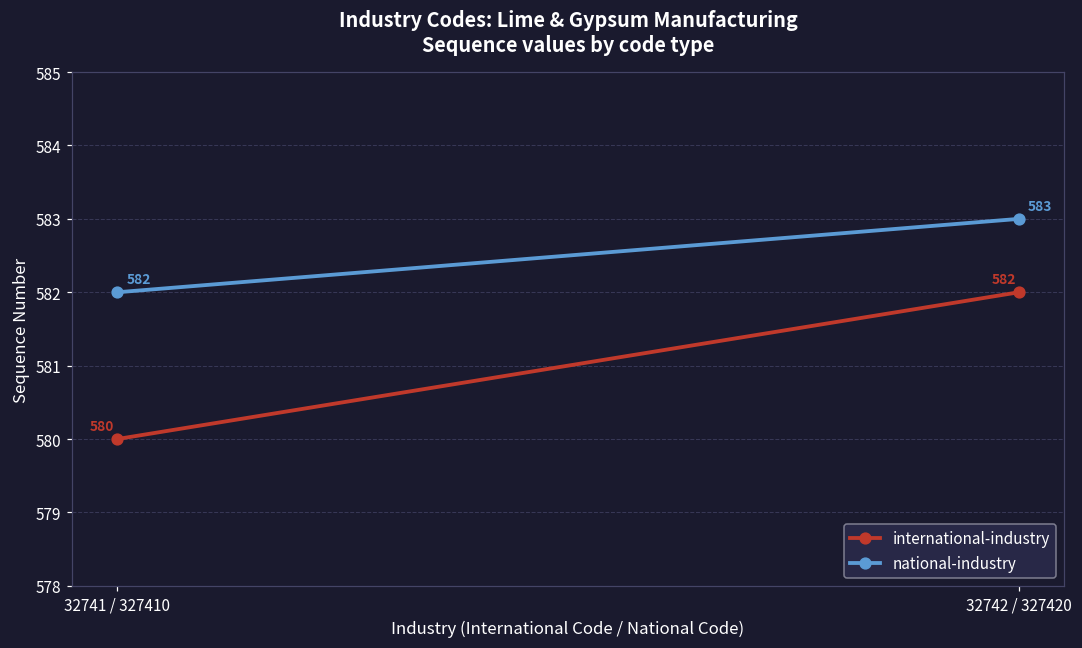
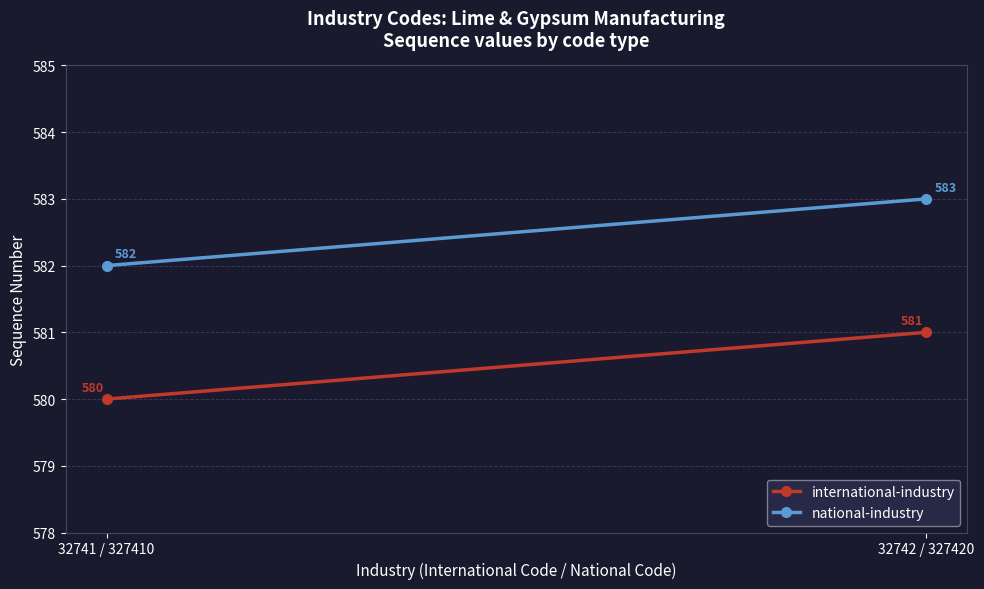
international-industry, 32742 / 327420: 582 -> 581
